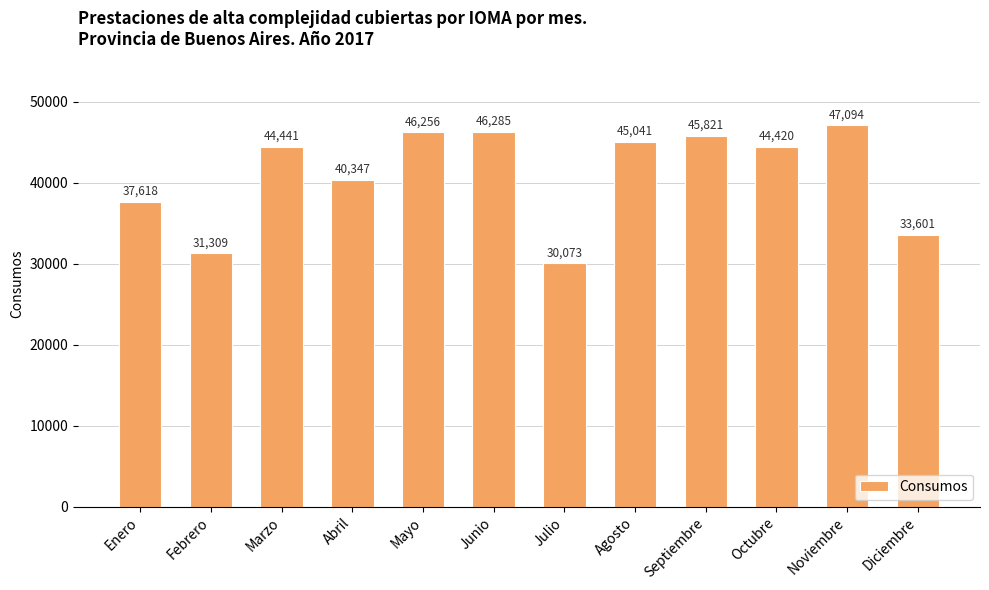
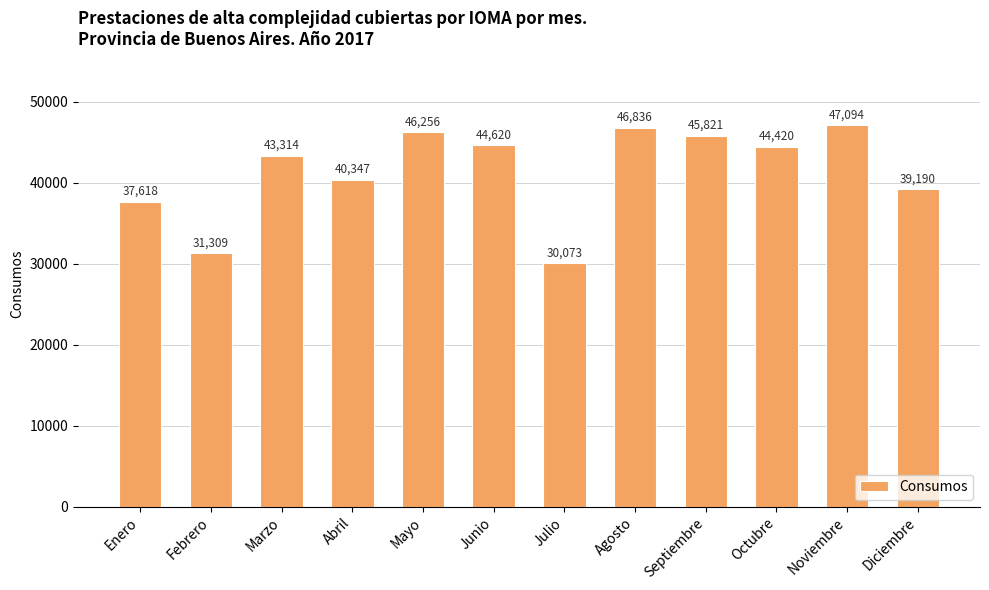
Marzo: 44,441 -> 43,314
Junio: 46,285 -> 44,620
Agosto: 45,041 -> 46,836
Diciembre: 33,601 -> 39,190
